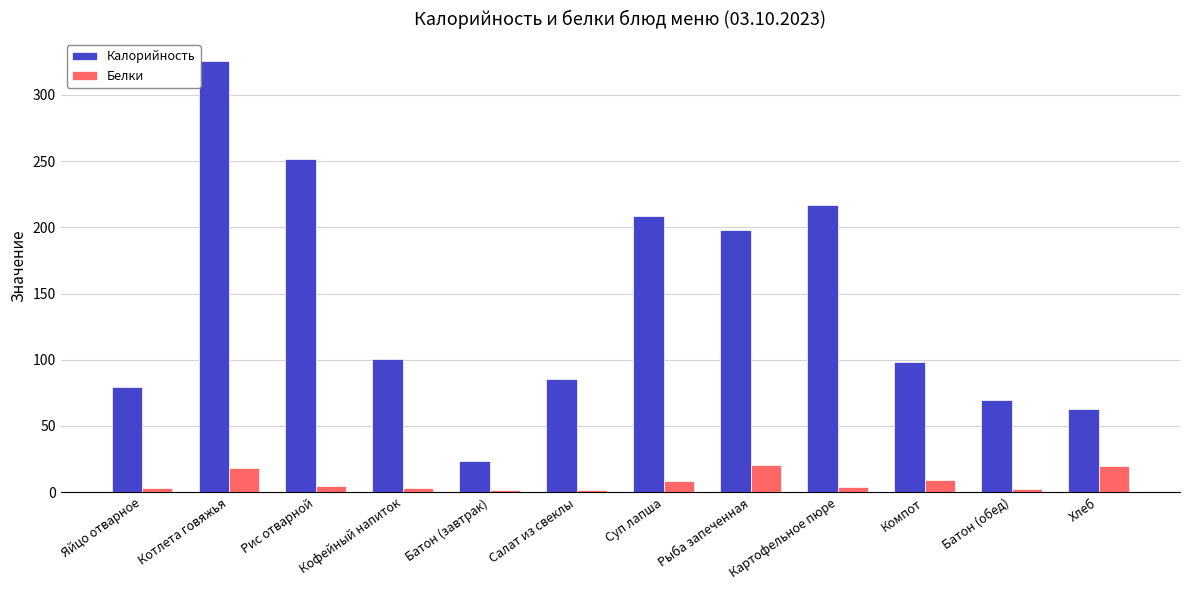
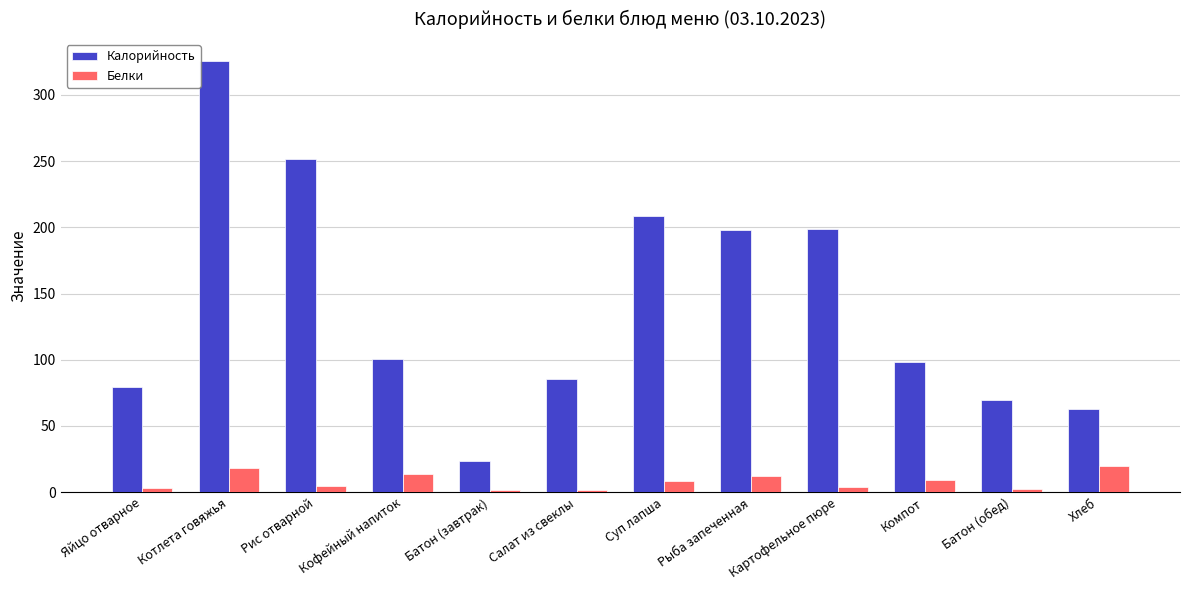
Белки, Кофейный напиток: 3 -> 14
Белки, Рыба запеченная: 20 -> 12
Калорийность, Картофельное пюре: 217 -> 199
